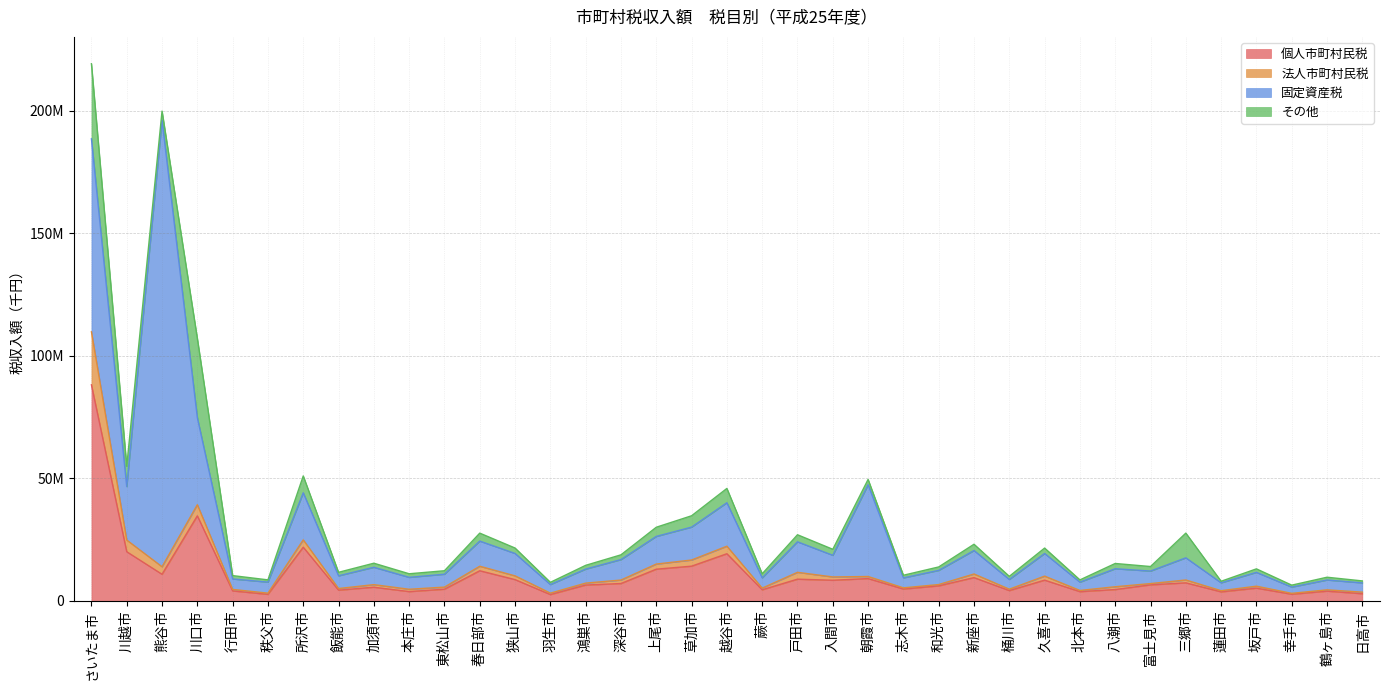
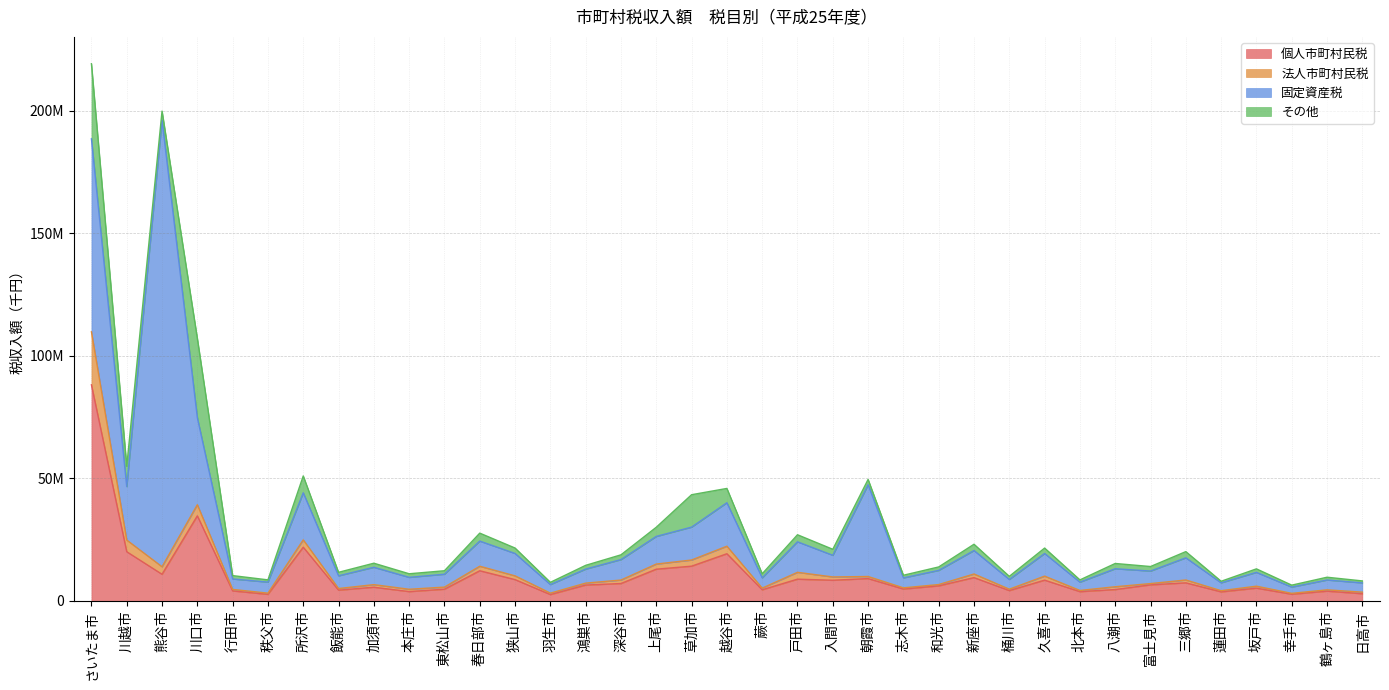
その他, 草加市: 5000000 -> 13000000
その他, 三郷市: 10000000 -> 3000000
